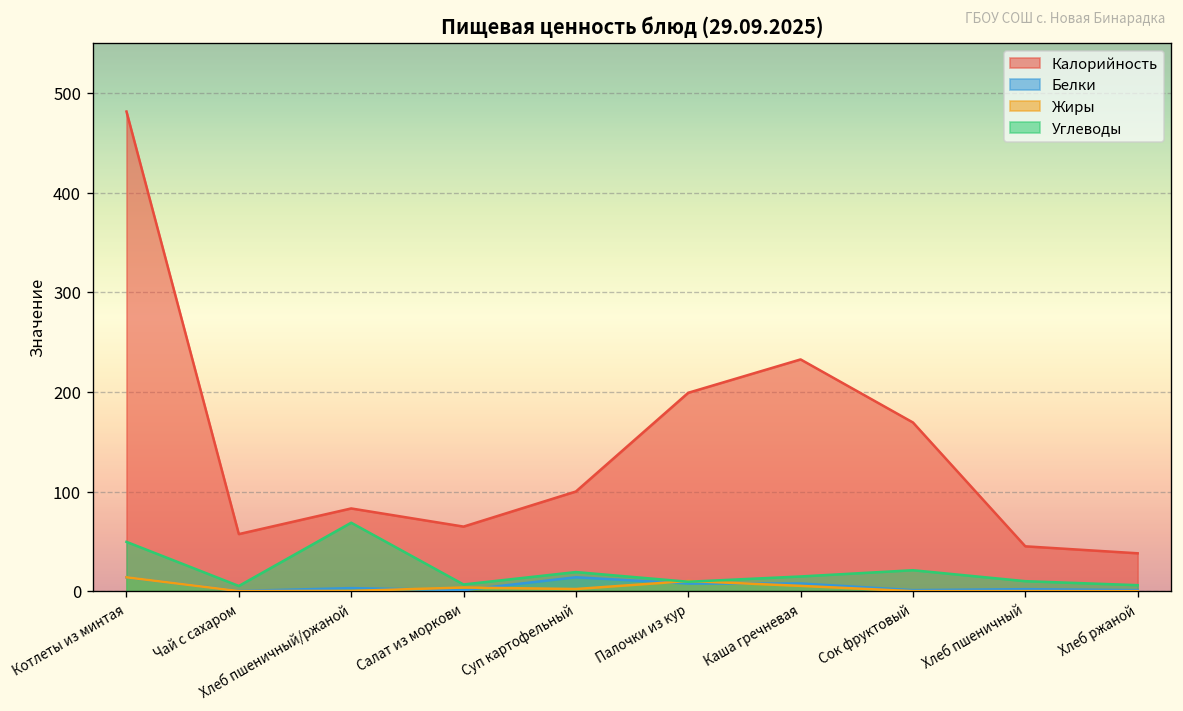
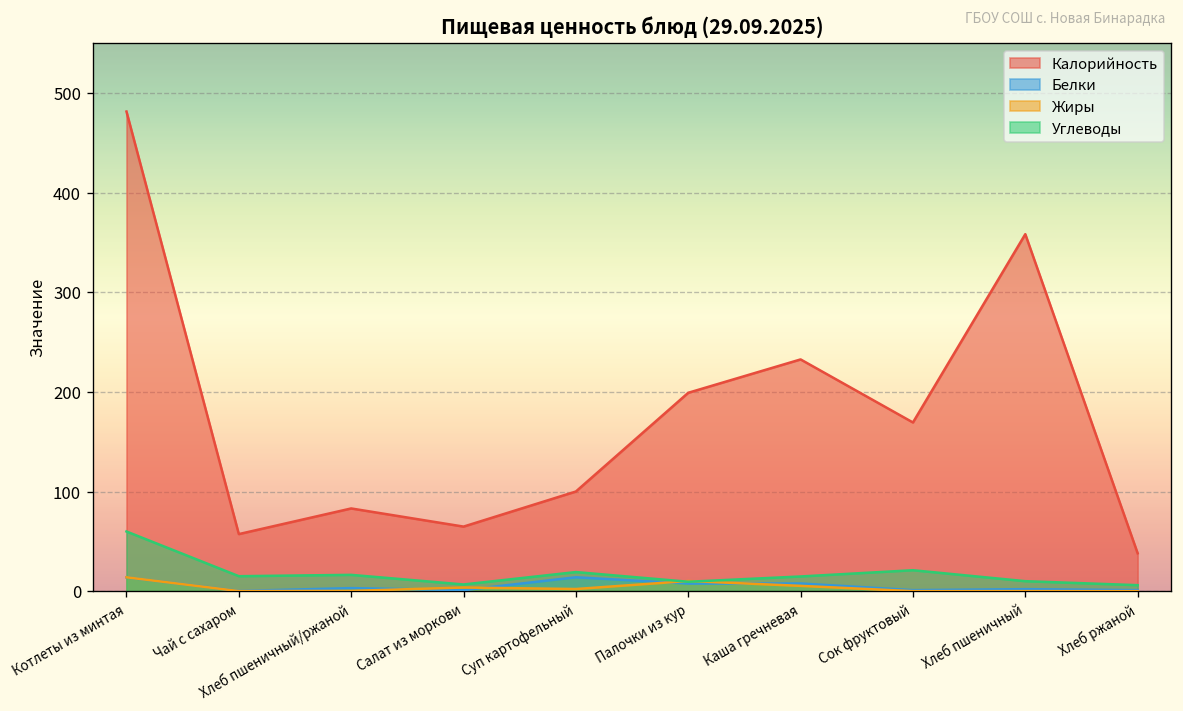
Углеводы, Котлеты из минтая: 50 -> 60
Углеводы, Чай с сахаром: 10 -> 20
Углеводы, Хлеб пшеничный/ржаной: 70 -> 20
Калорийность, Хлеб пшеничный: 50 -> 360
